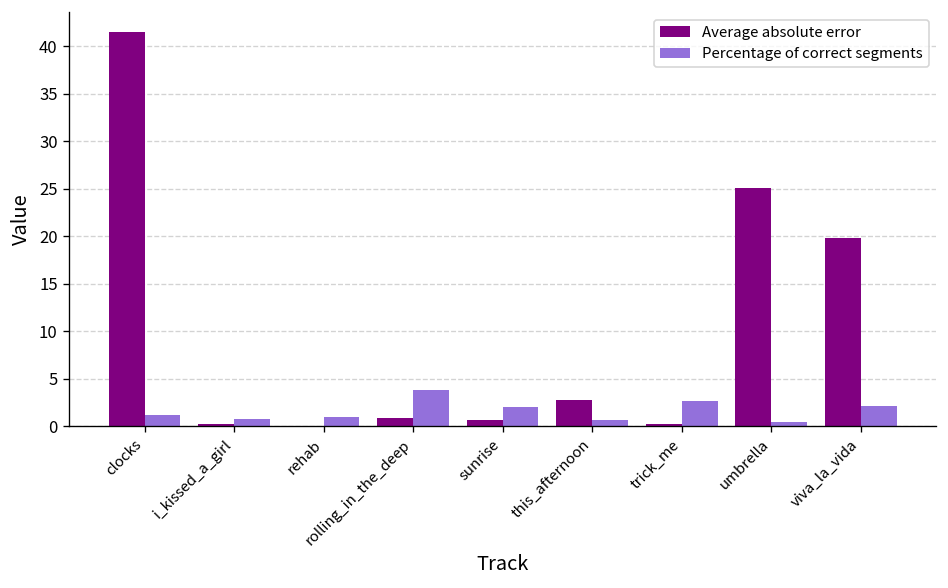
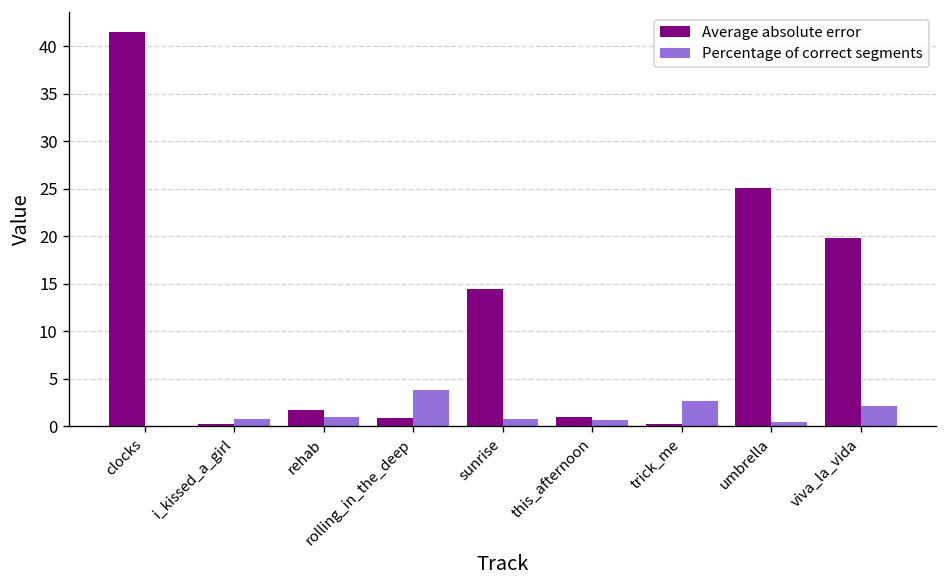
Percentage of correct segments, clocks: 1 -> 0
Average absolute error, rehab: 0 -> 2
Average absolute error, sunrise: 1 -> 14
Percentage of correct segments, sunrise: 2 -> 1
Average absolute error, this_afternoon: 3 -> 1
